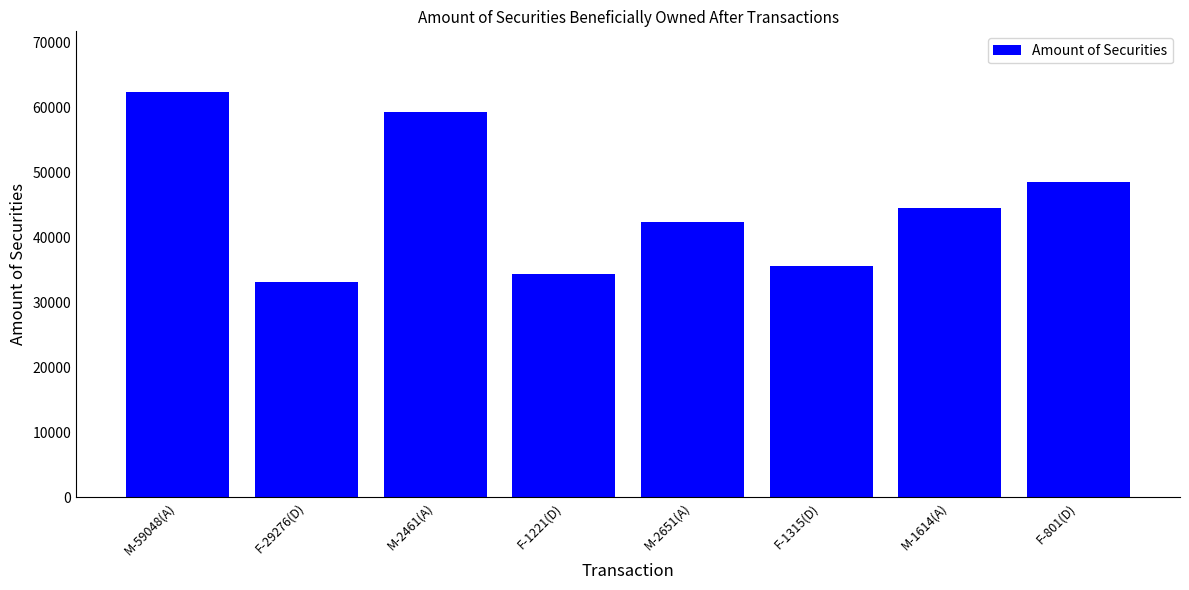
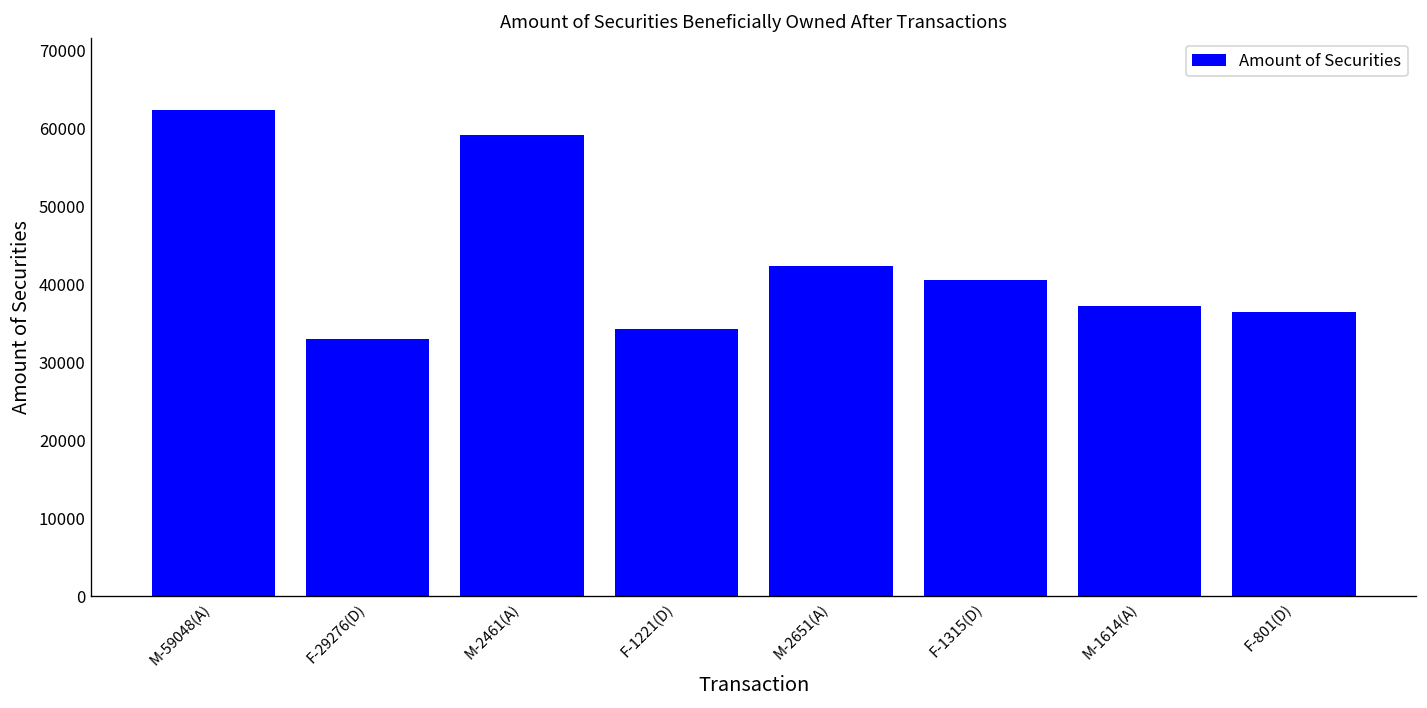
F-1315(D): 36000 -> 41000
M-1614(A): 44000 -> 37000
F-801(D): 49000 -> 36000
